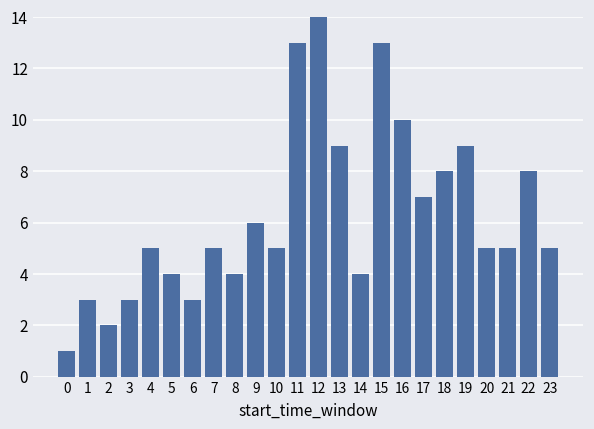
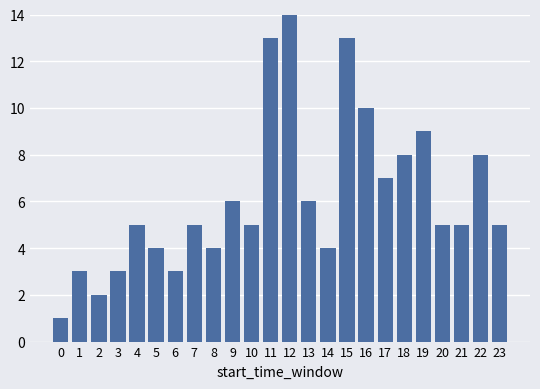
13: 9 -> 6
